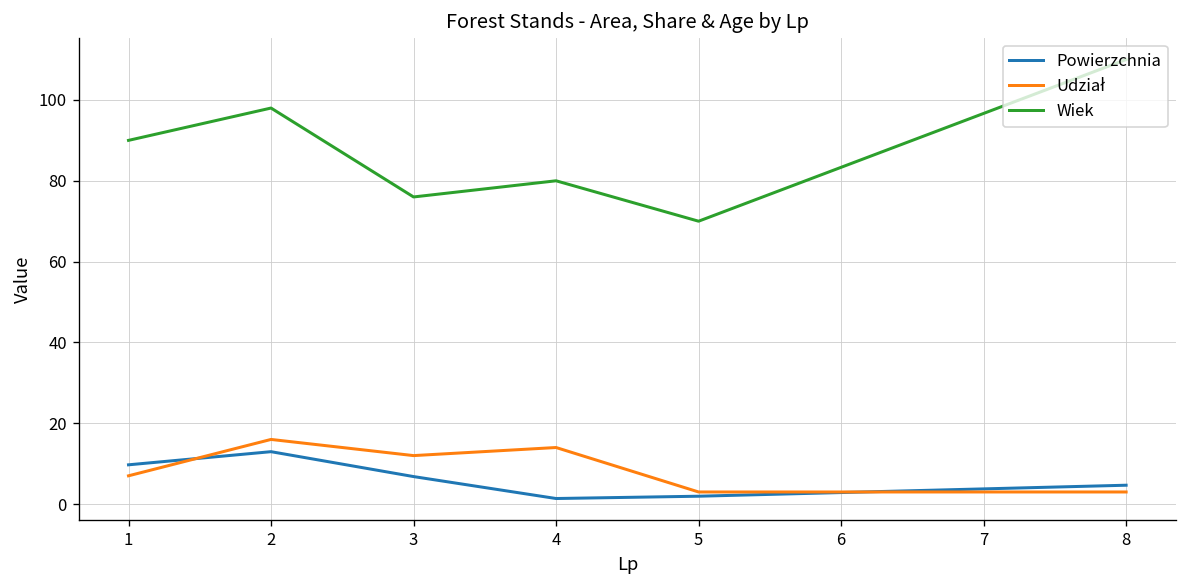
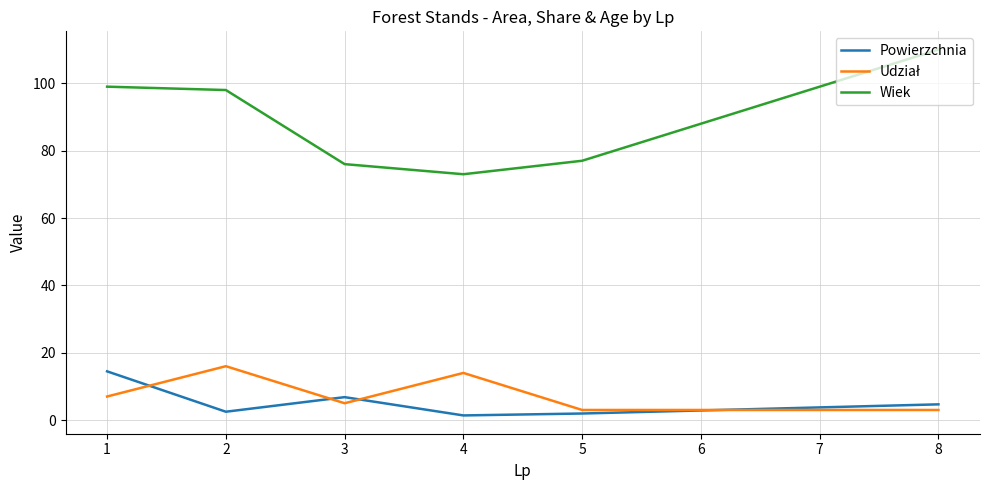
Powierzchnia, 1: 10 -> 14
Wiek, 1: 90 -> 99
Powierzchnia, 2: 13 -> 2
Udział, 3: 12 -> 5
Wiek, 4: 80 -> 73
Wiek, 5: 70 -> 77
